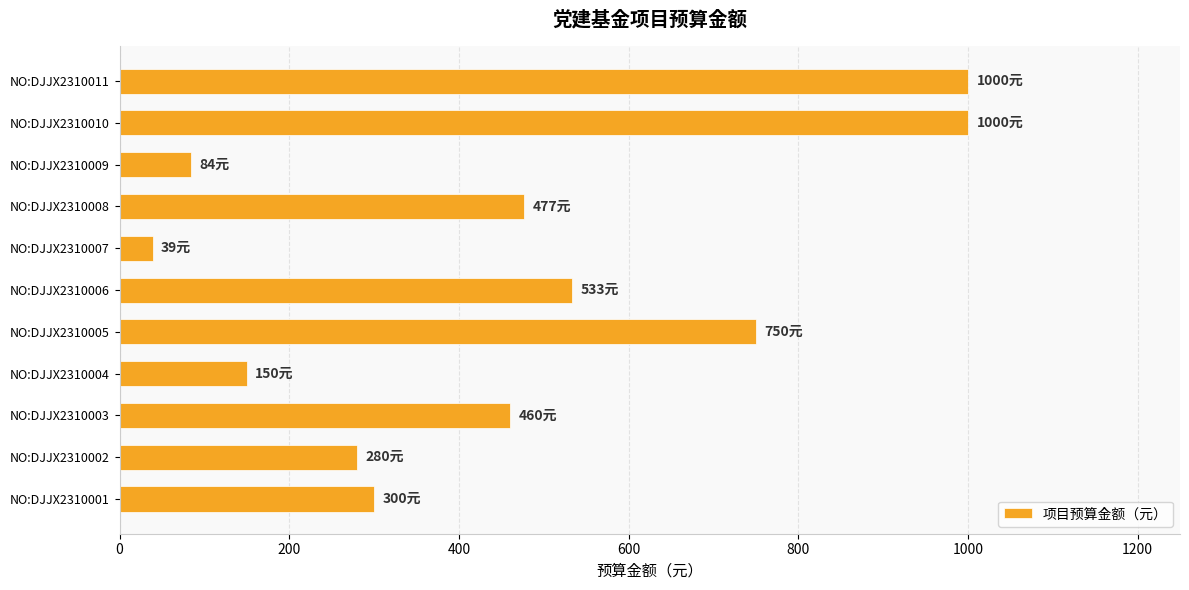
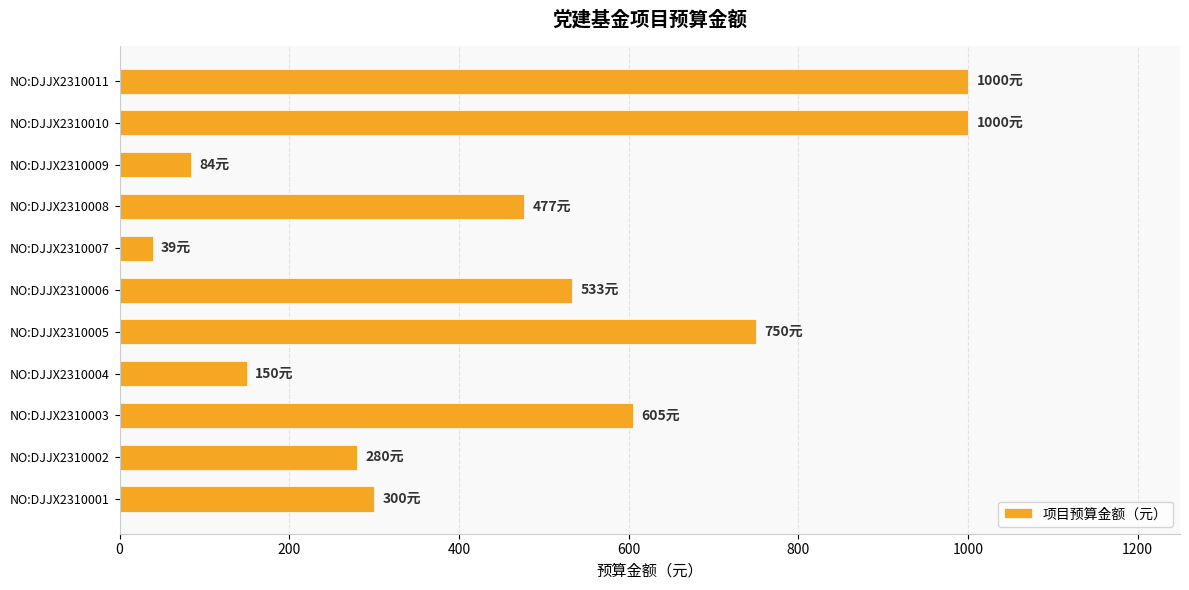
NO:DJJX2310003: 460元 -> 605元
